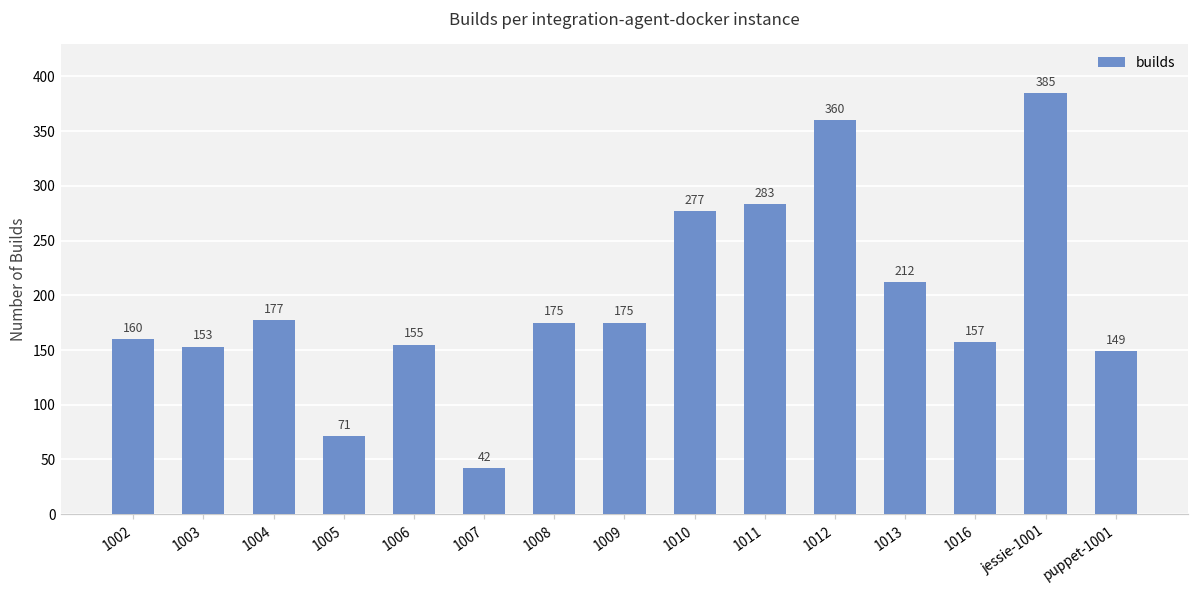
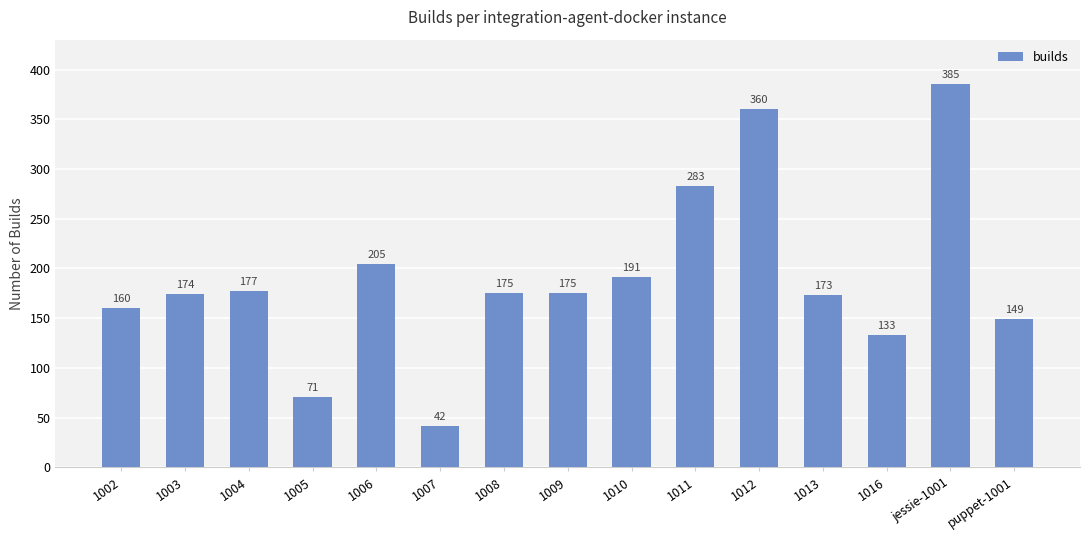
1003: 153 -> 174
1006: 155 -> 205
1010: 277 -> 191
1013: 212 -> 173
1016: 157 -> 133
